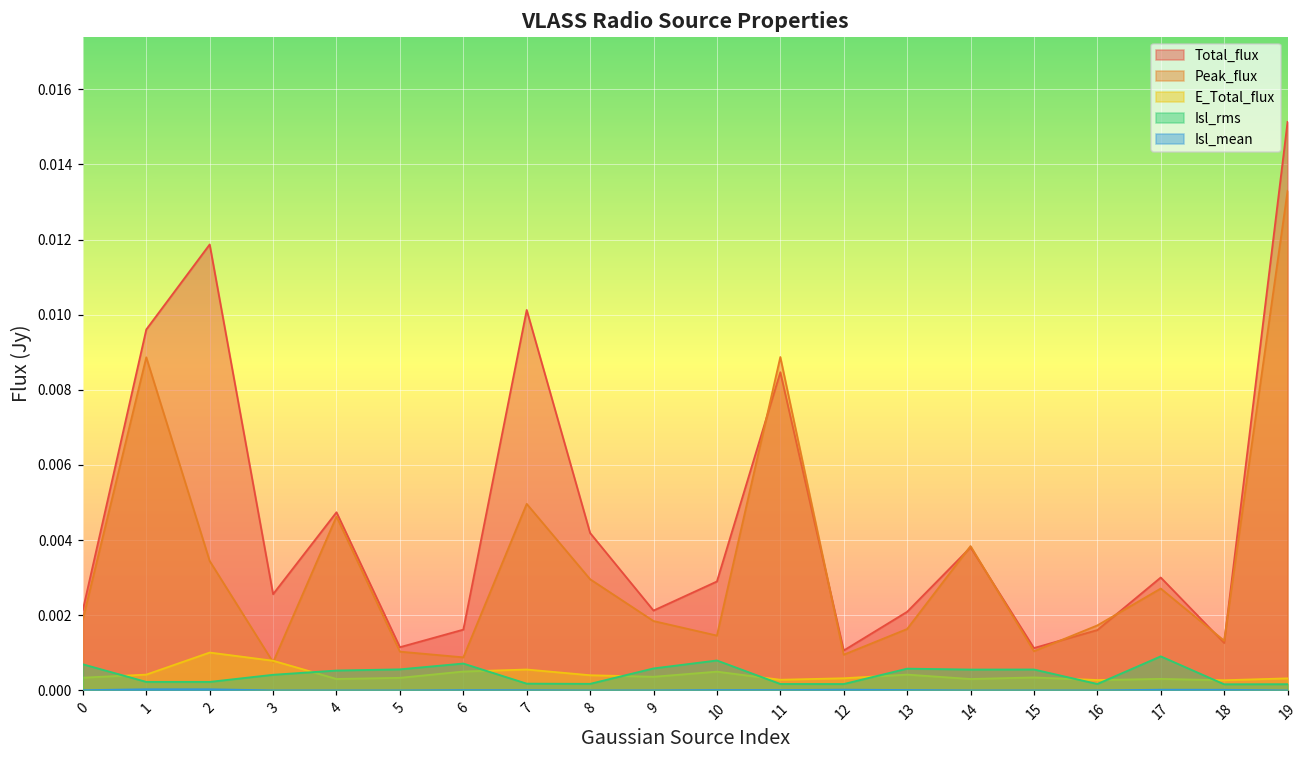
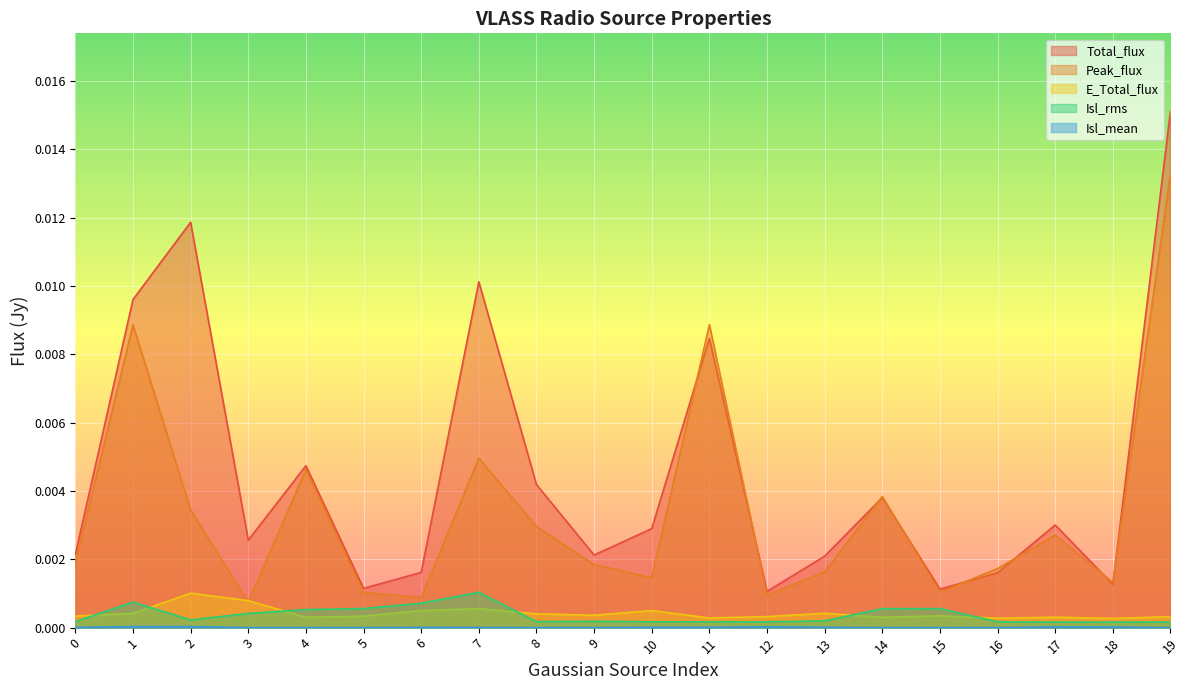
Isl_rms, 0: 0.0007 -> 0.0002
Isl_rms, 1: 0.0002 -> 0.0007
Isl_rms, 7: 0.0002 -> 0.0010
Isl_rms, 9: 0.0006 -> 0.0002
Isl_rms, 10: 0.0008 -> 0.0002
Isl_rms, 13: 0.0006 -> 0.0002
Isl_rms, 17: 0.0009 -> 0.0002
